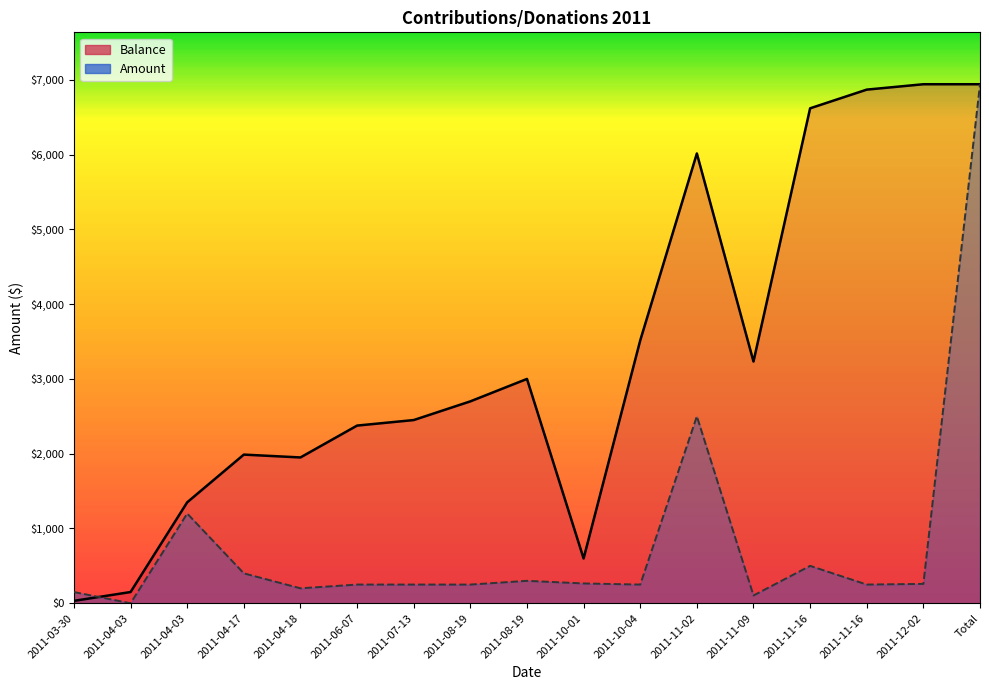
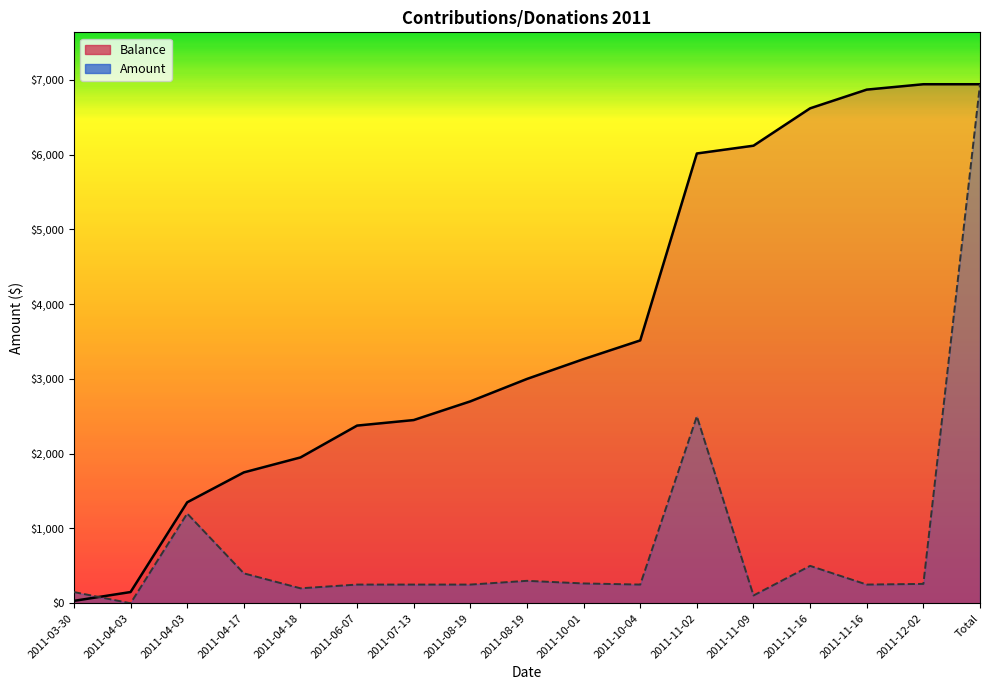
Balance, 2011-04-17: $2,000 -> $1,800
Balance, 2011-10-01: $600 -> $3,300
Balance, 2011-11-09: $3,200 -> $6,100
